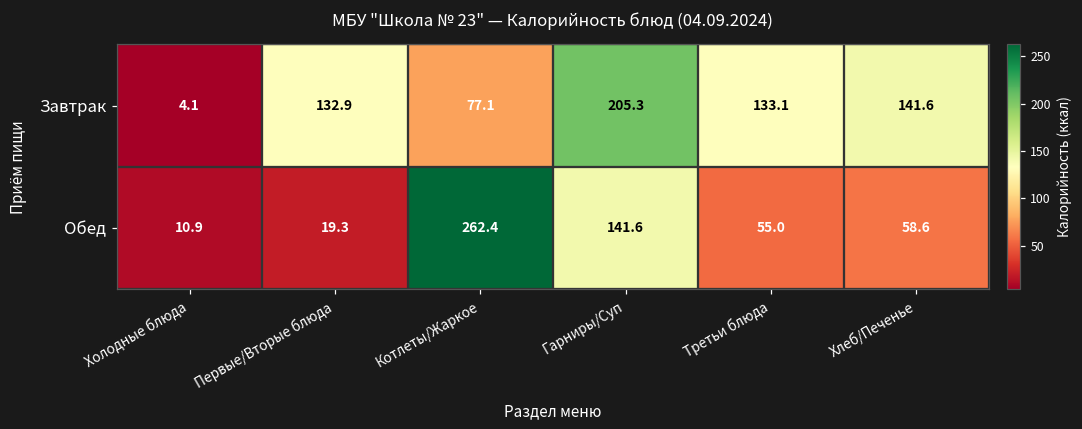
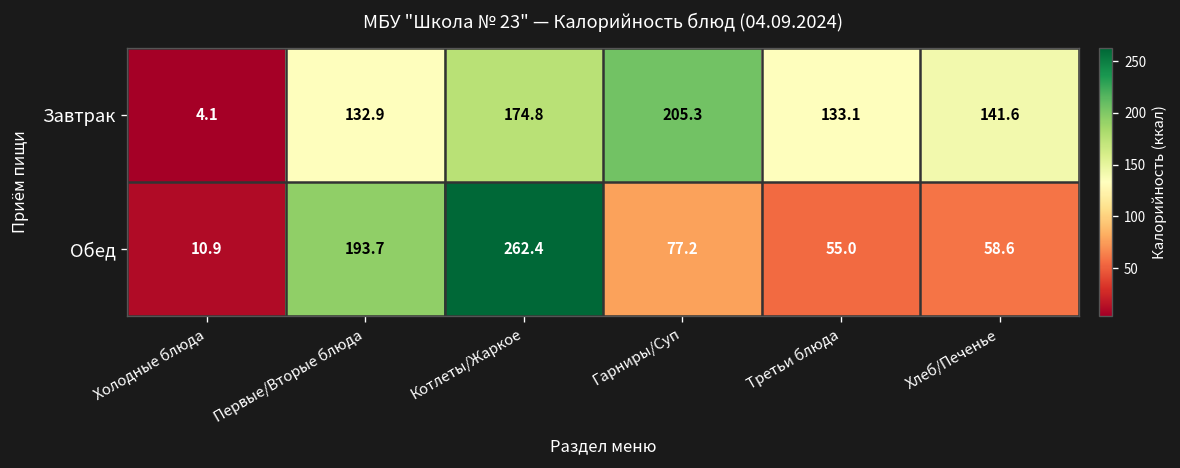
Завтрак, Котлеты/Жаркое: 77.1 -> 174.8
Обед, Первые/Вторые блюда: 19.3 -> 193.7
Обед, Гарниры/Суп: 141.6 -> 77.2
